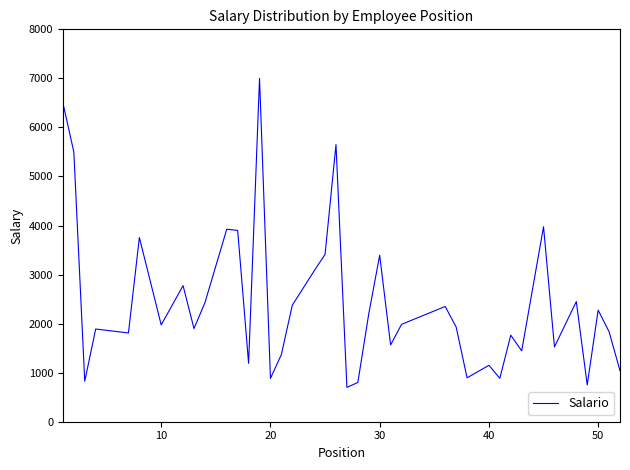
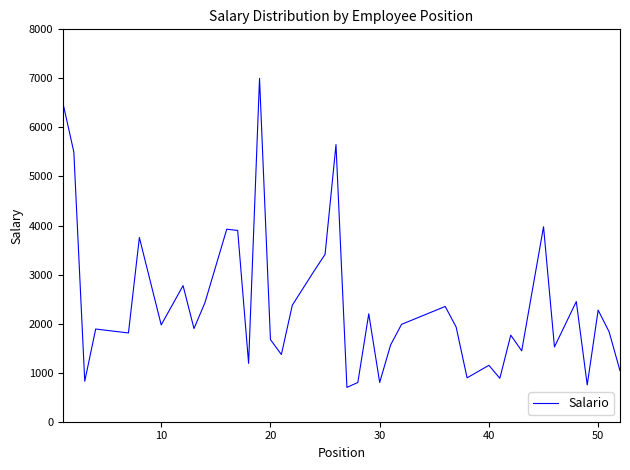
20: 900 -> 1700
30: 3400 -> 800
